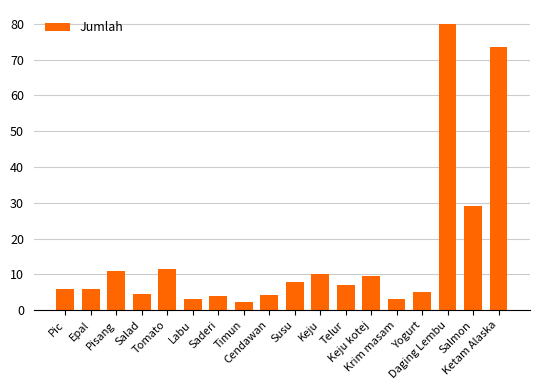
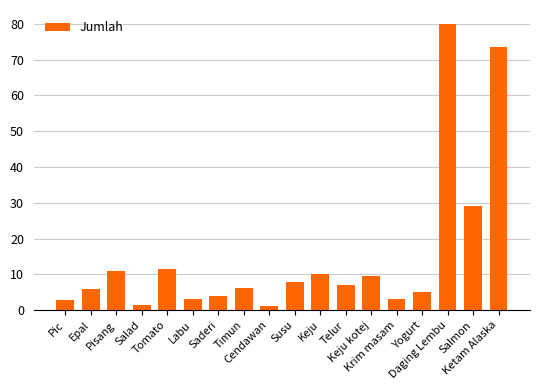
Pic: 6 -> 3
Salad: 5 -> 1
Timun: 2 -> 6
Cendawan: 4 -> 1
